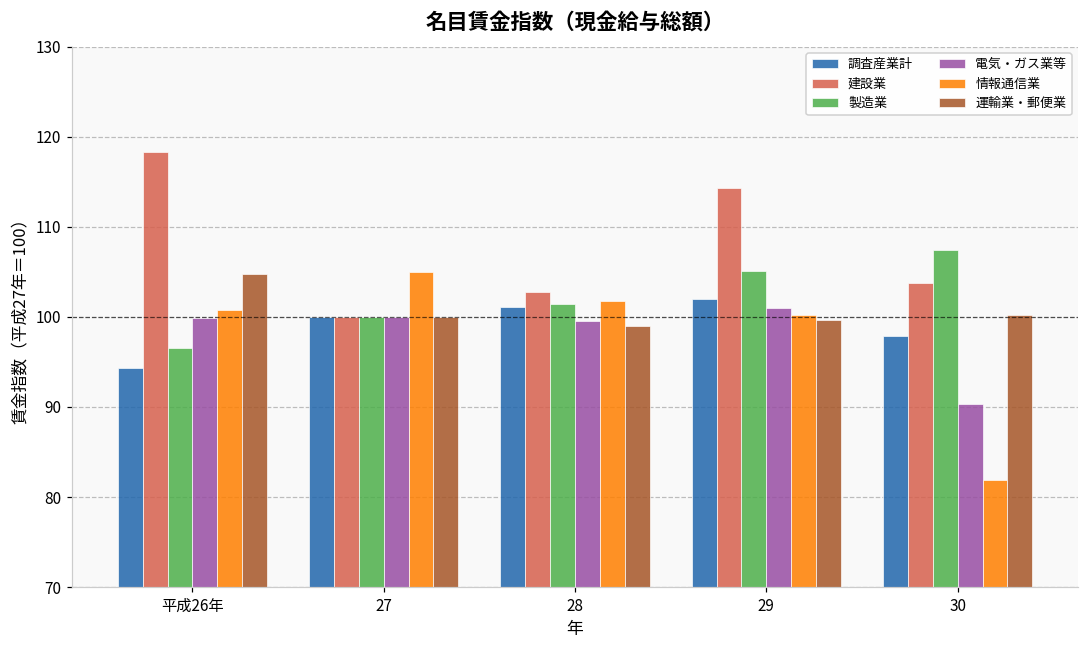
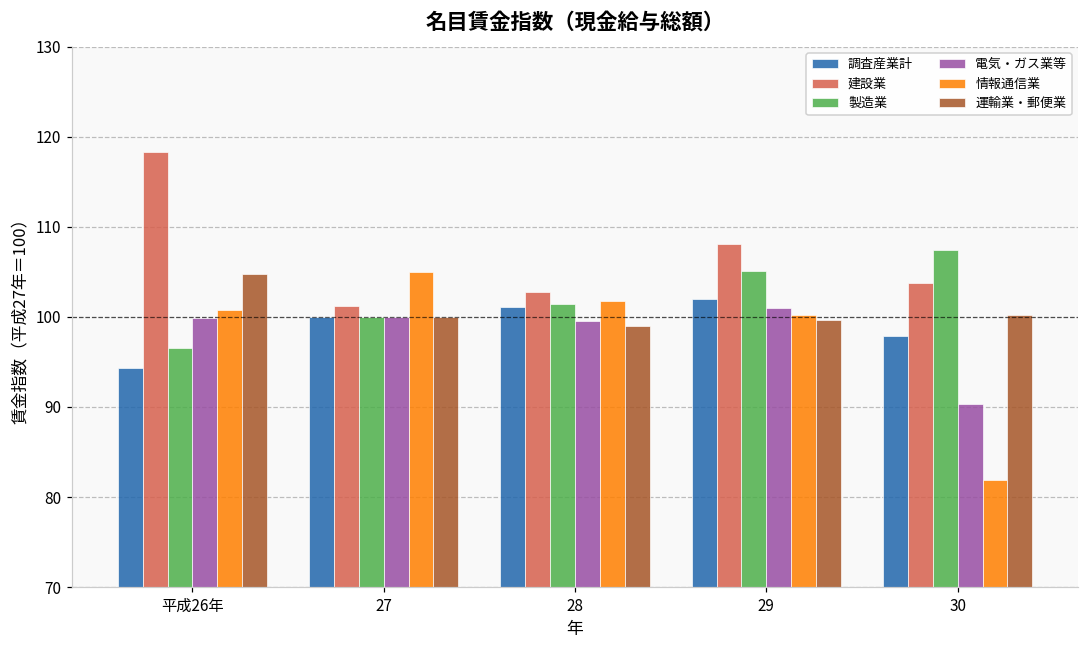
建設業, 27: 100 -> 101
建設業, 29: 114 -> 108
